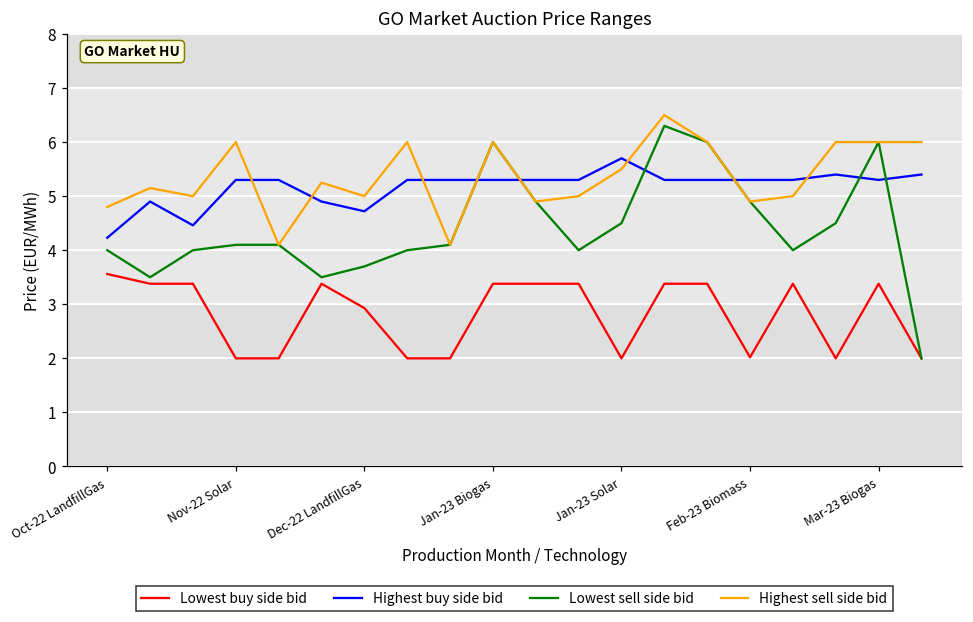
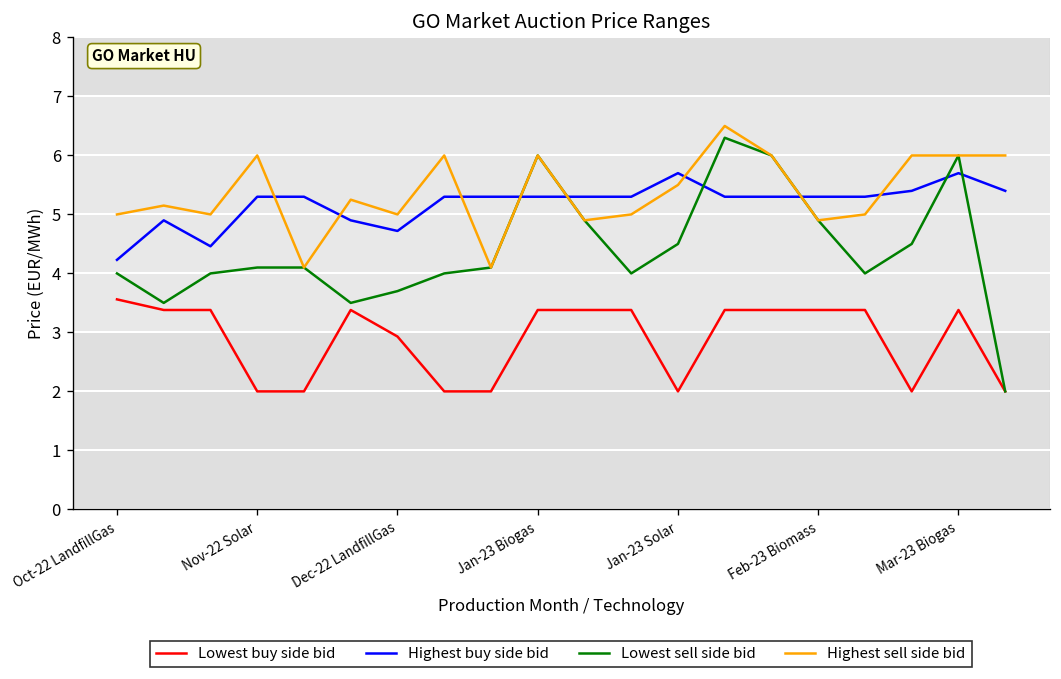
Highest sell side bid, Oct-22 LandfillGas: 4.8 -> 5.0
Lowest buy side bid, Feb-23 Biomass: 2.0 -> 3.4
Highest buy side bid, Mar-23 Biogas: 5.3 -> 5.7
